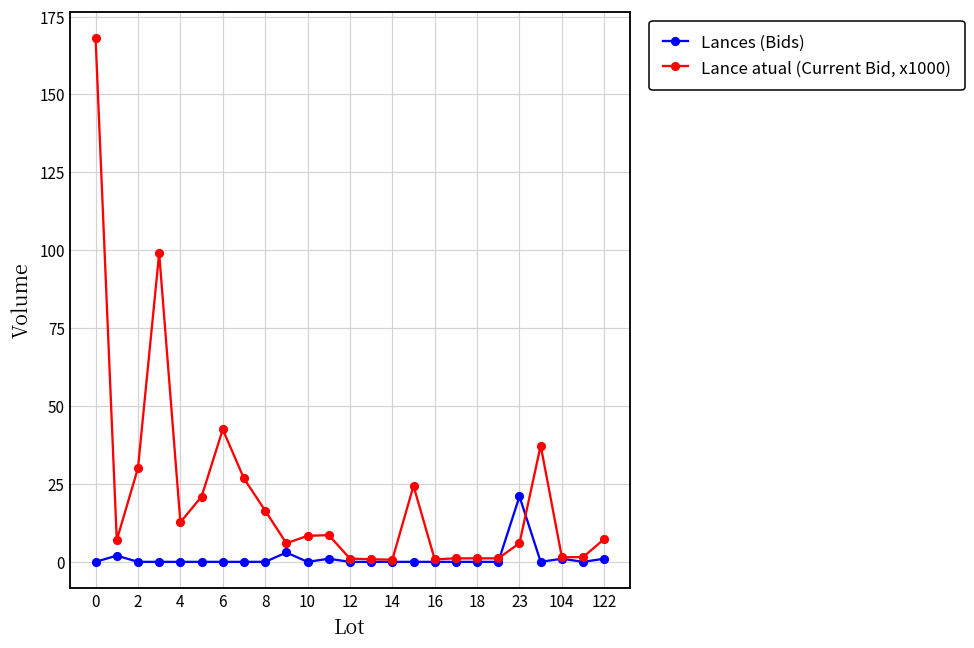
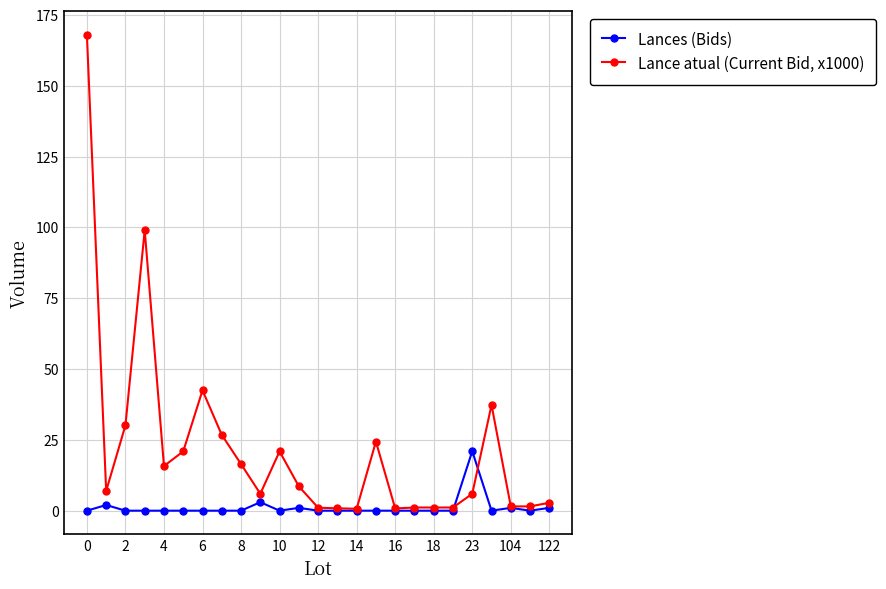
Lance atual (Current Bid, x1000), 4: 13 -> 16
Lance atual (Current Bid, x1000), 10: 8 -> 21
Lance atual (Current Bid, x1000), 122: 7 -> 3
